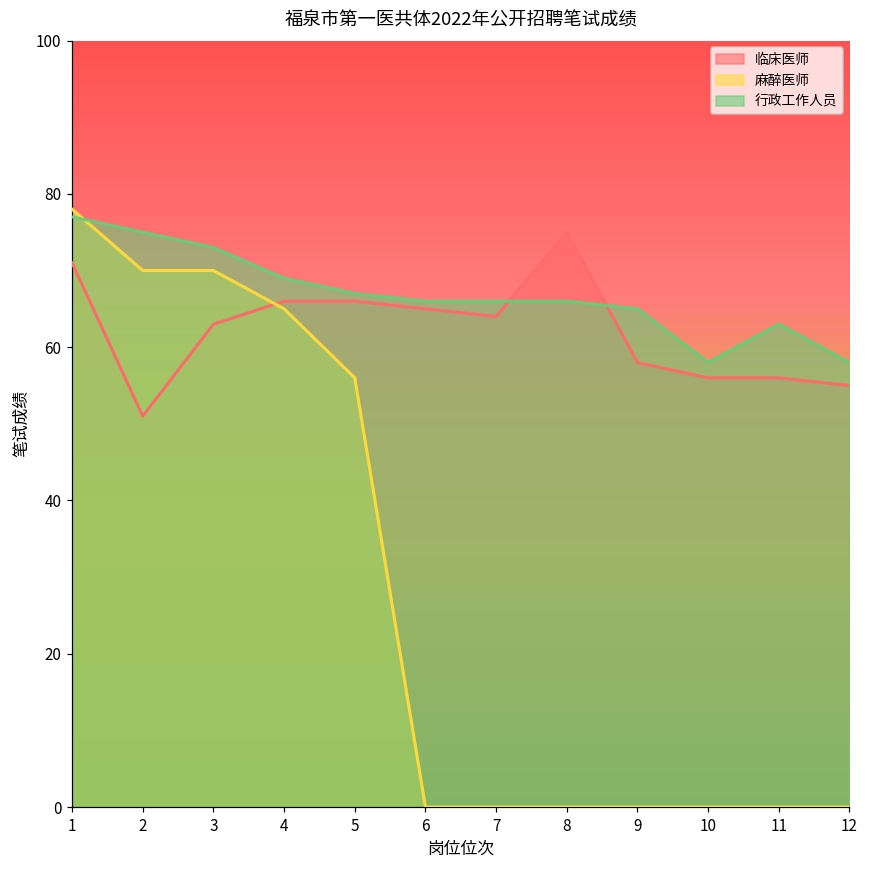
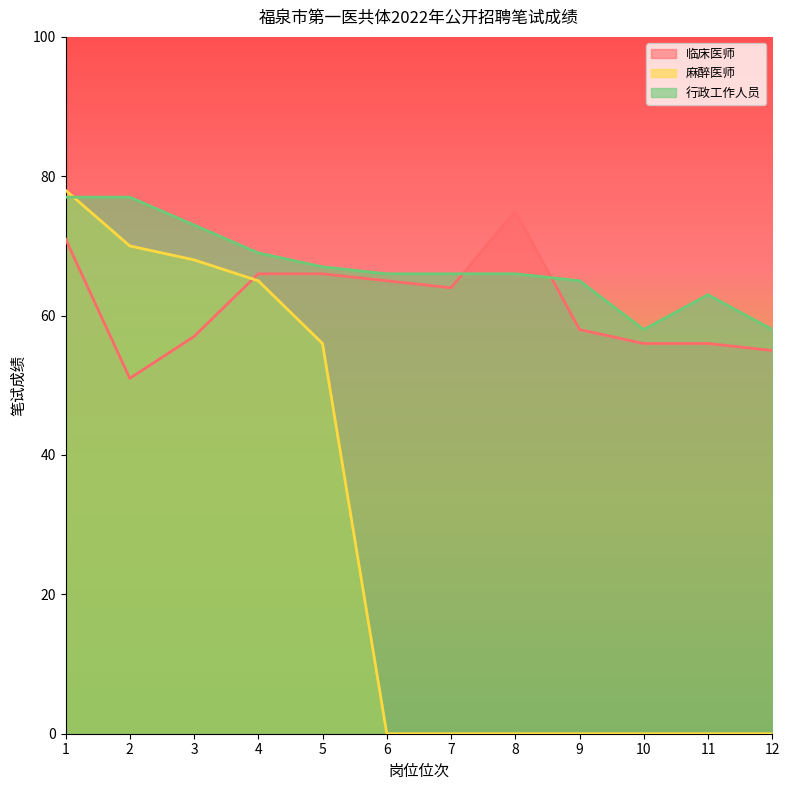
行政工作人员, 2: 75 -> 77
临床医师, 3: 63 -> 57
麻醉医师, 3: 70 -> 68
